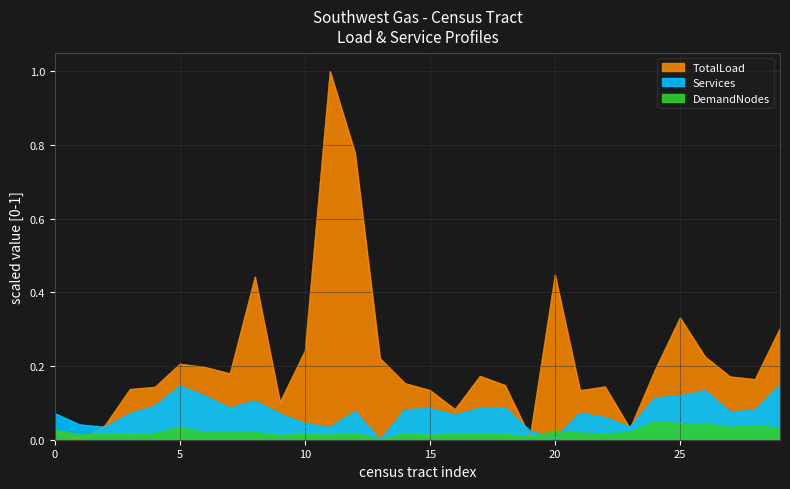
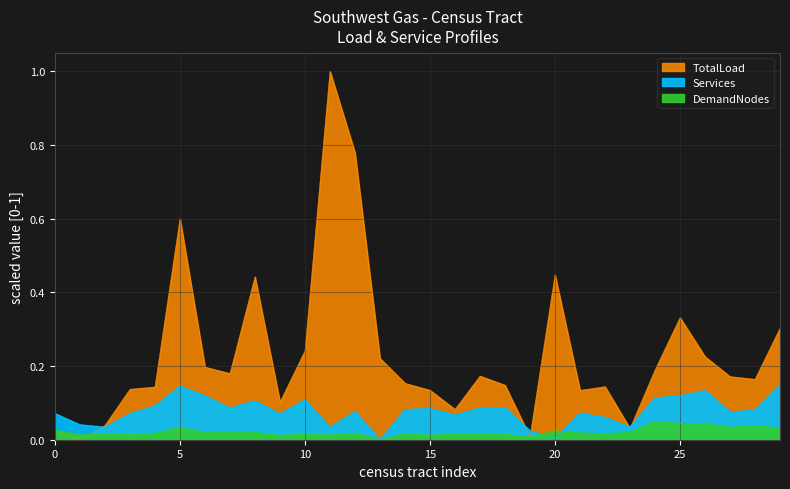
TotalLoad, 5: 0.21 -> 0.60
Services, 10: 0.04 -> 0.11
